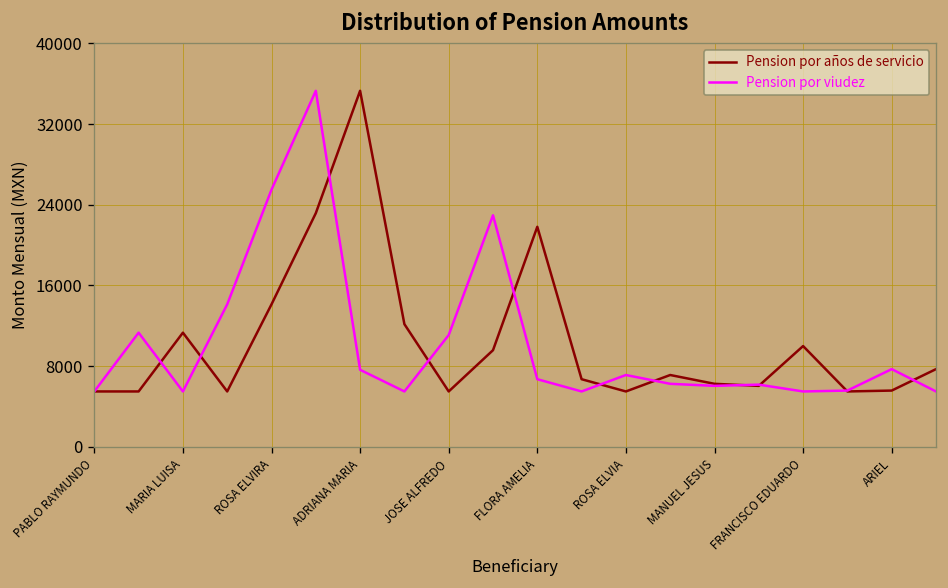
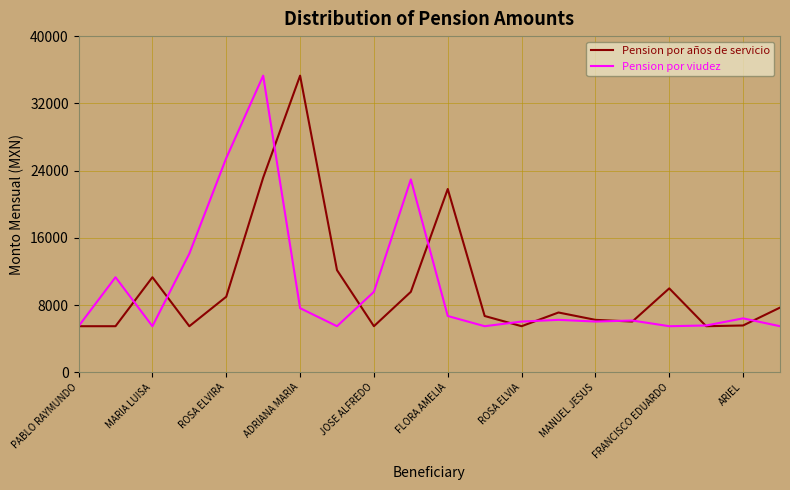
Pension por años de servicio, ROSA ELVIRA: 14000 -> 9000
Pension por viudez, JOSE ALFREDO: 11000 -> 10000
Pension por viudez, ROSA ELVIA: 7000 -> 6000
Pension por viudez, ARIEL: 8000 -> 6000
